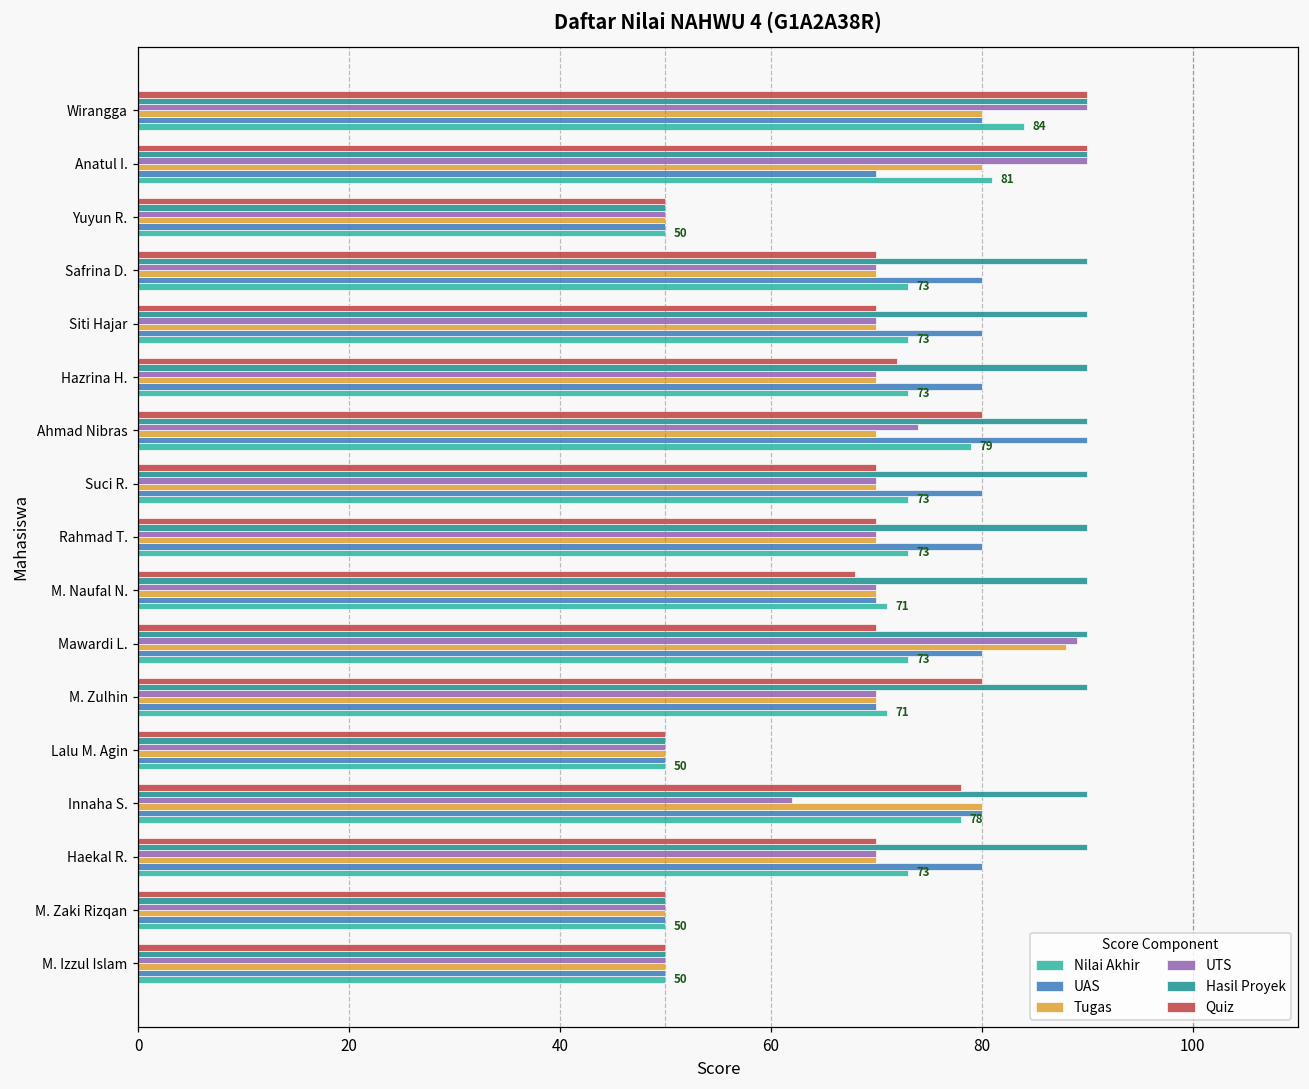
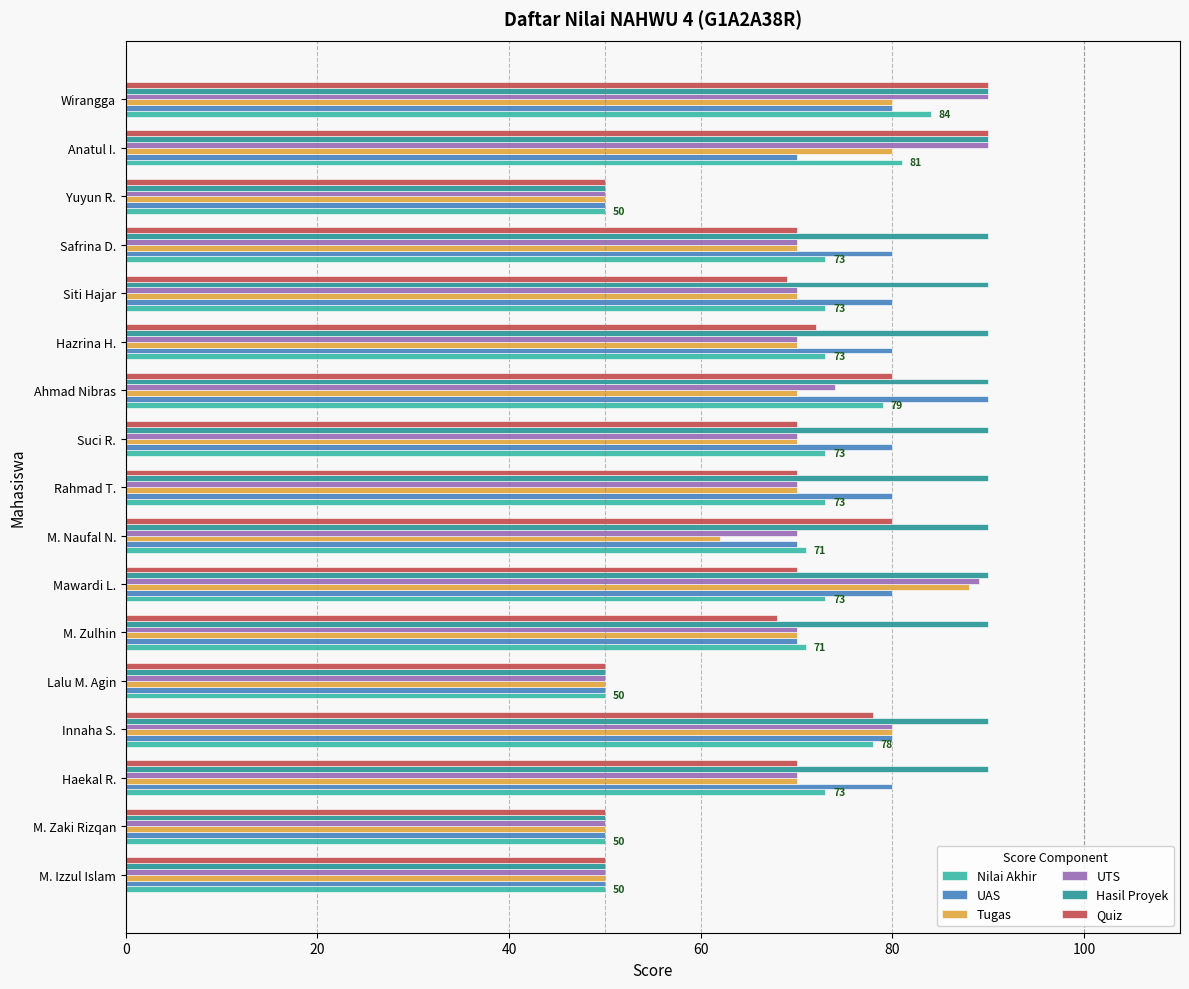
Quiz, Siti Hajar: 70 -> 69
Quiz, M. Naufal N.: 68 -> 80
Tugas, M. Naufal N.: 70 -> 62
Quiz, M. Zulhin: 80 -> 68
UTS, Innaha S.: 62 -> 80
